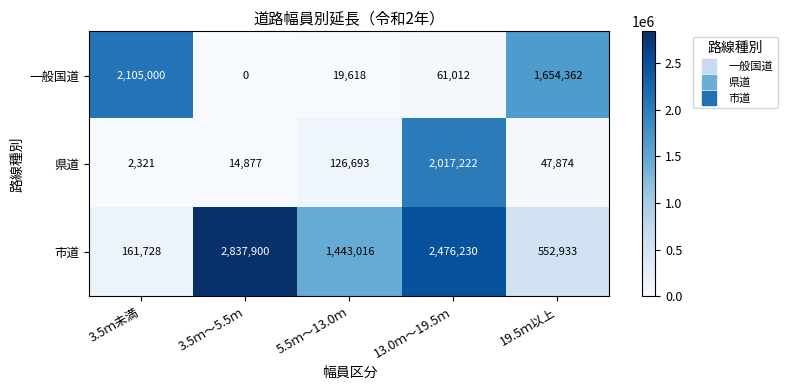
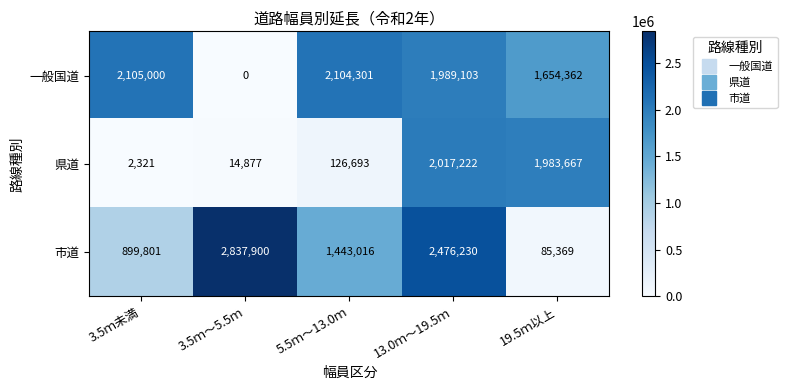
一般国道, 5.5ｍ～13.0ｍ: 19,618 -> 2,104,301
一般国道, 13.0ｍ～19.5ｍ: 61,012 -> 1,989,103
県道, 19.5ｍ以上: 47,874 -> 1,983,667
市道, 3.5ｍ未満: 161,728 -> 899,801
市道, 19.5ｍ以上: 552,933 -> 85,369
